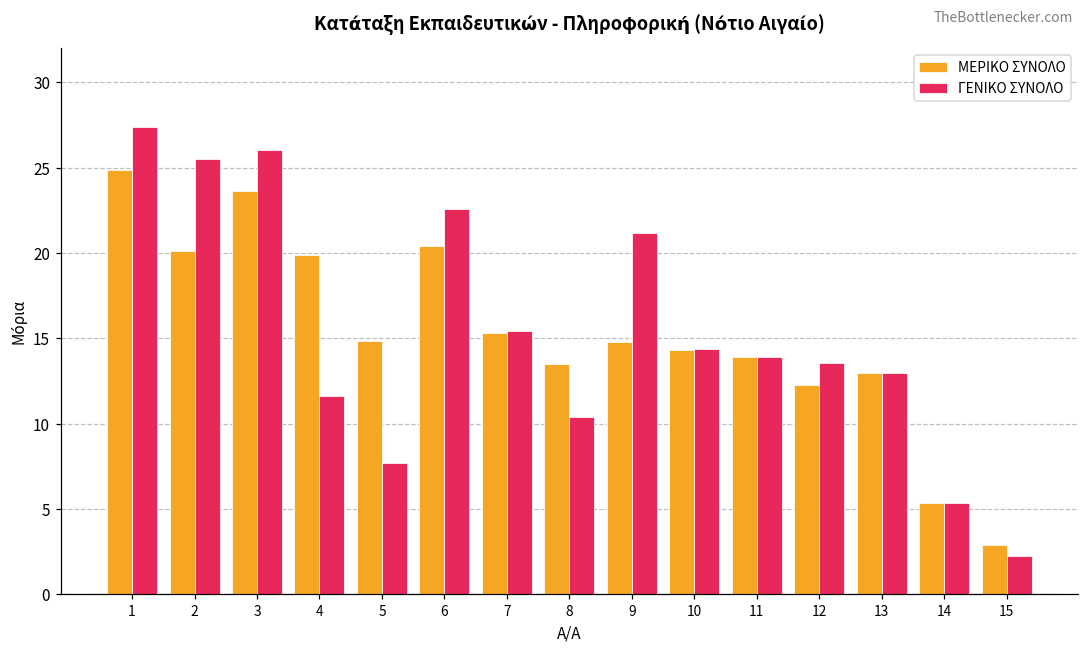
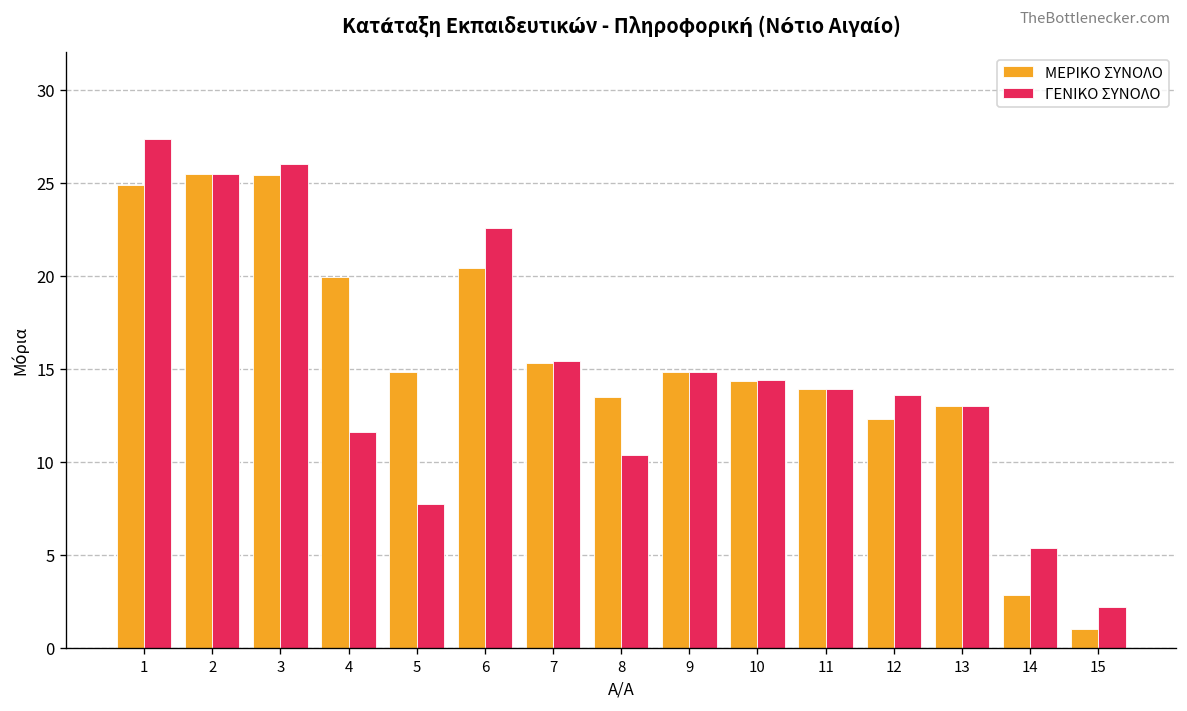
ΜΕΡΙΚΟ ΣΥΝΟΛΟ, 2: 20.1 -> 25.5
ΜΕΡΙΚΟ ΣΥΝΟΛΟ, 3: 23.6 -> 25.4
ΓΕΝΙΚΟ ΣΥΝΟΛΟ, 9: 21.2 -> 14.8
ΜΕΡΙΚΟ ΣΥΝΟΛΟ, 14: 5.4 -> 2.9
ΜΕΡΙΚΟ ΣΥΝΟΛΟ, 15: 2.9 -> 1.0
